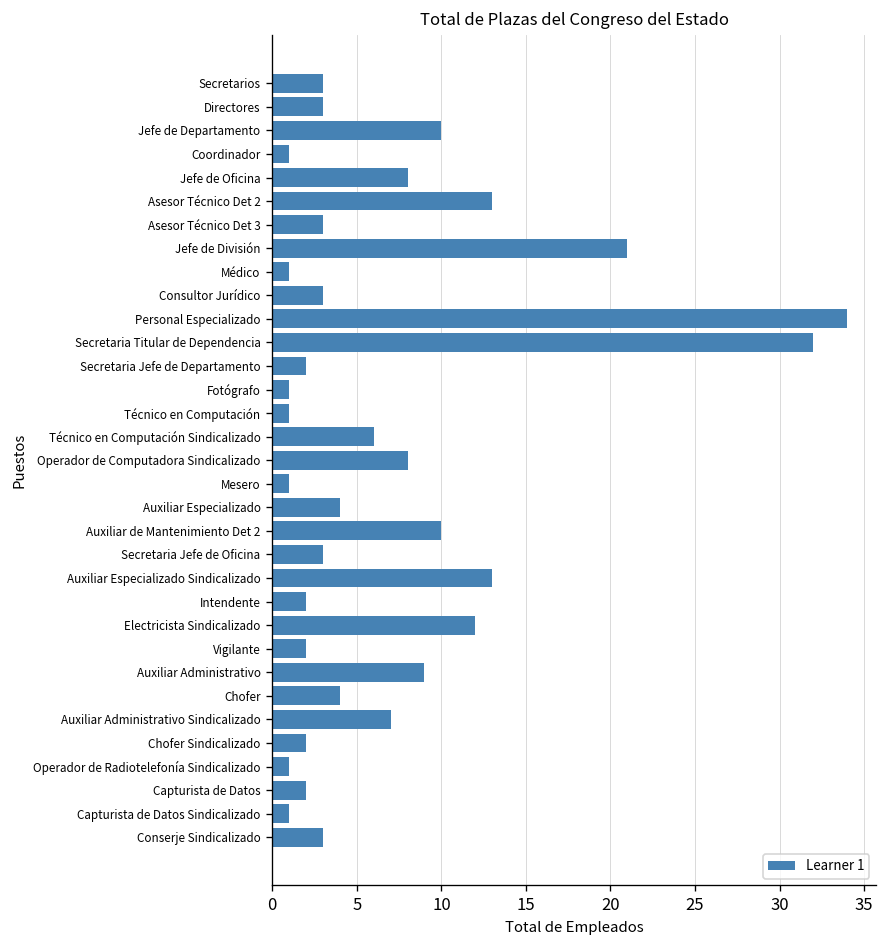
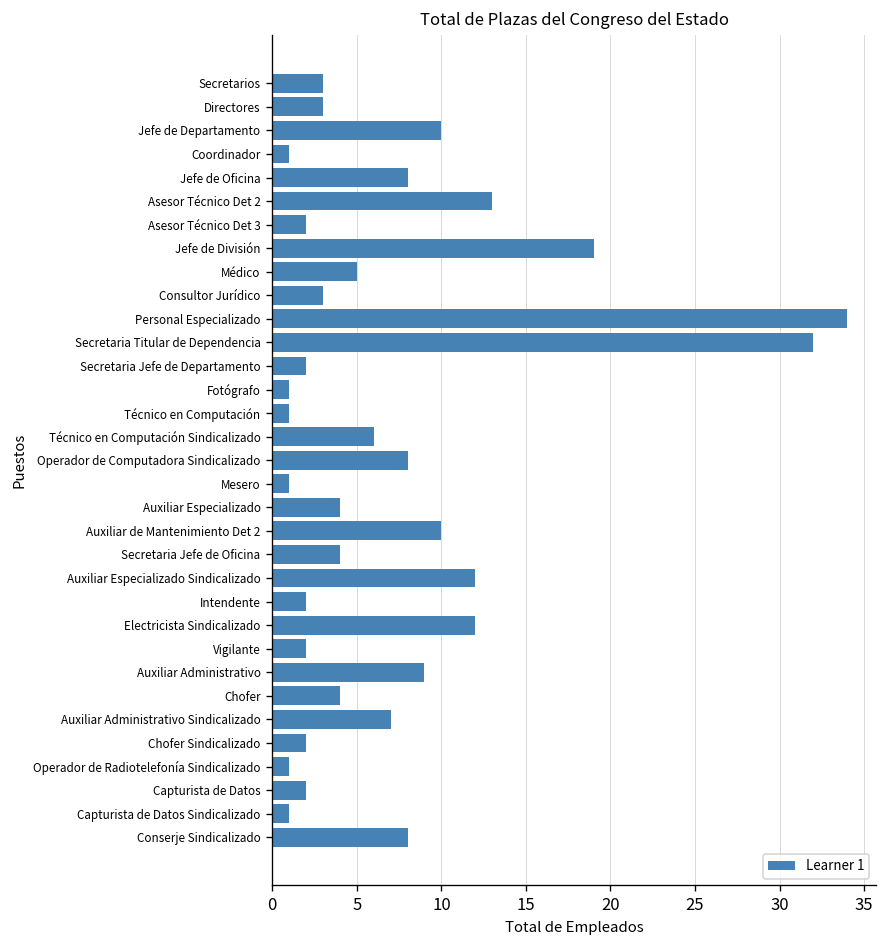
Asesor Técnico Det 3: 3 -> 2
Jefe de División: 21 -> 19
Médico: 1 -> 5
Secretaria Jefe de Oficina: 3 -> 4
Auxiliar Especializado Sindicalizado: 13 -> 12
Conserje Sindicalizado: 3 -> 8
